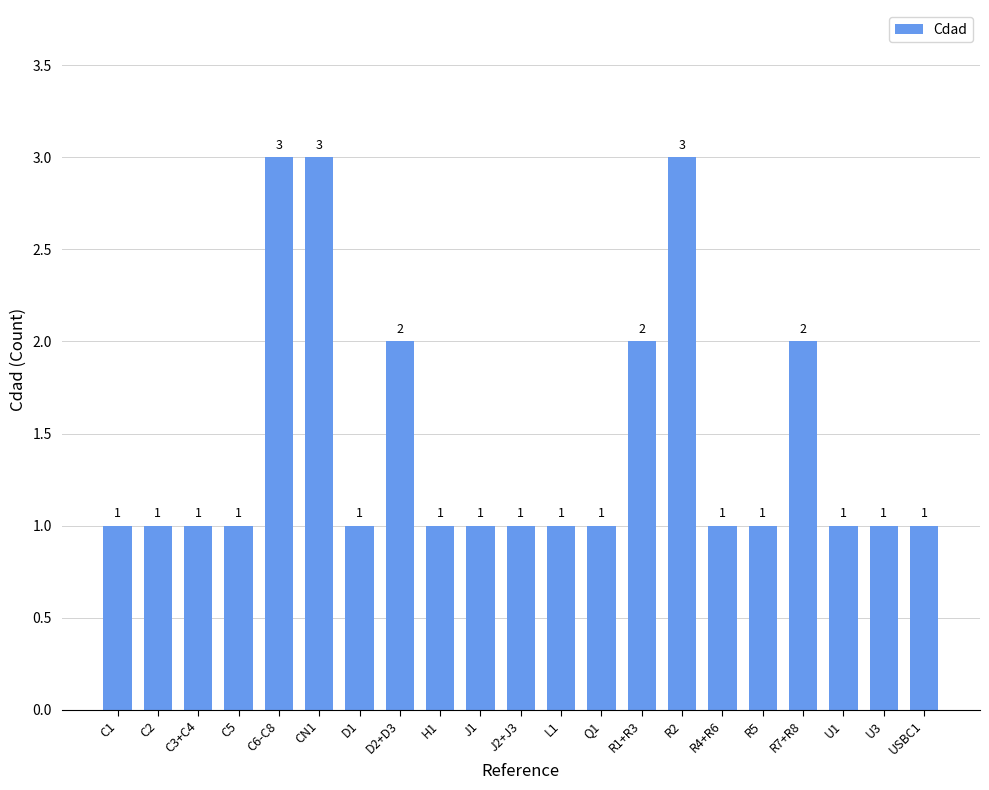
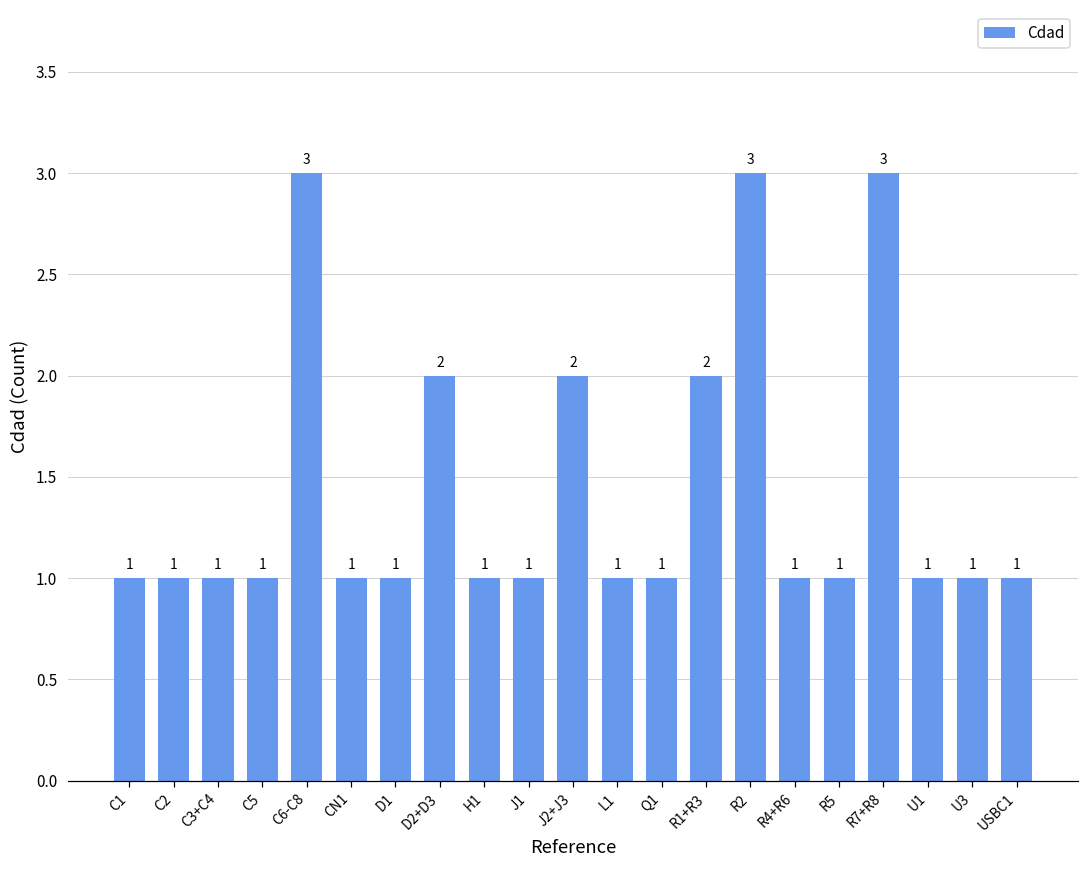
CN1: 3 -> 1
J2+J3: 1 -> 2
R7+R8: 2 -> 3
